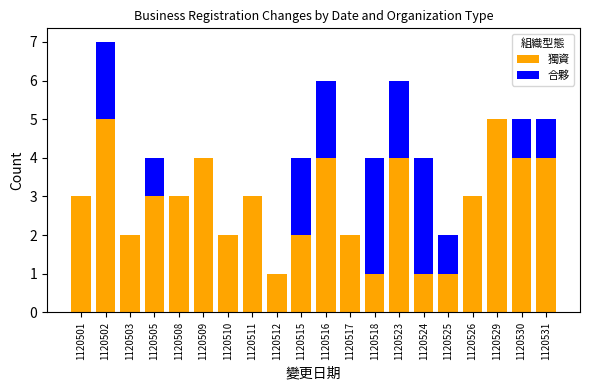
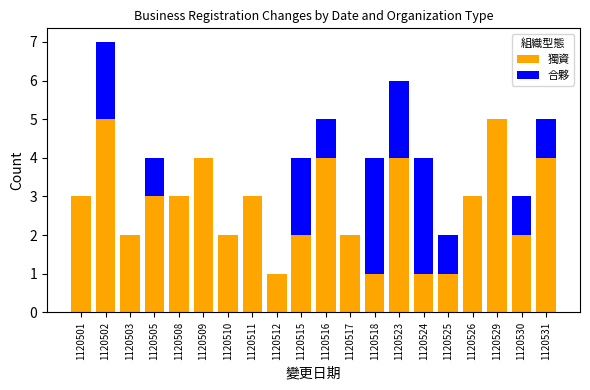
合夥, 1120516: 2 -> 1
獨資, 1120530: 4 -> 2
